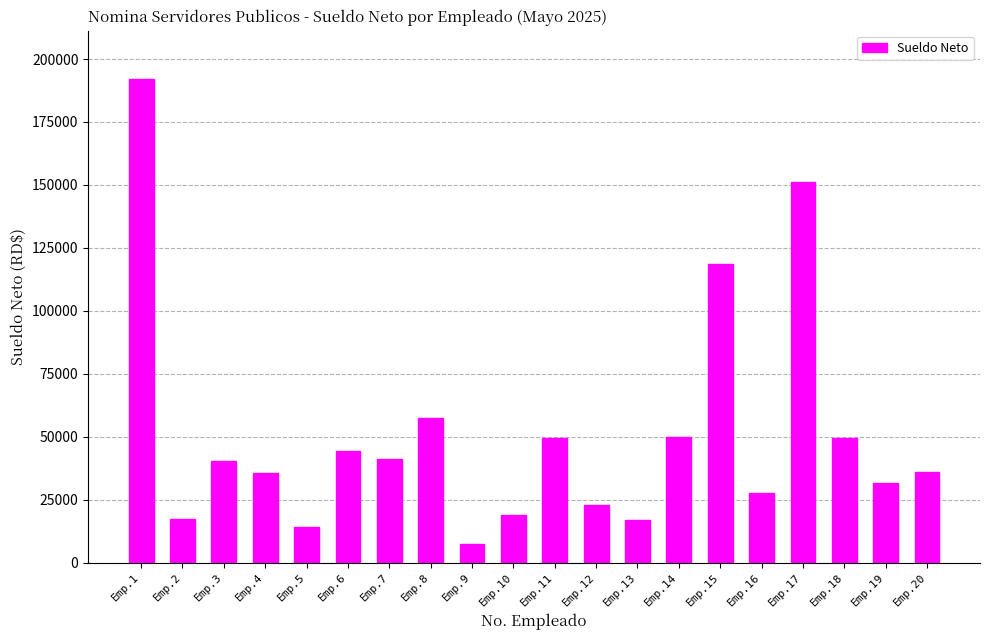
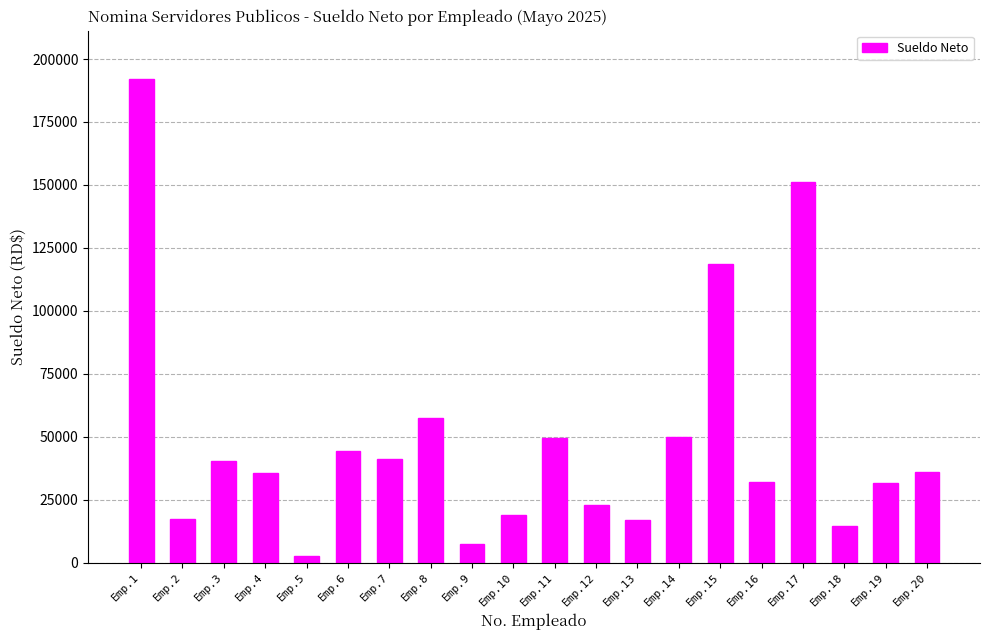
Emp.5: 14000 -> 3000
Emp.16: 28000 -> 32000
Emp.18: 50000 -> 15000
